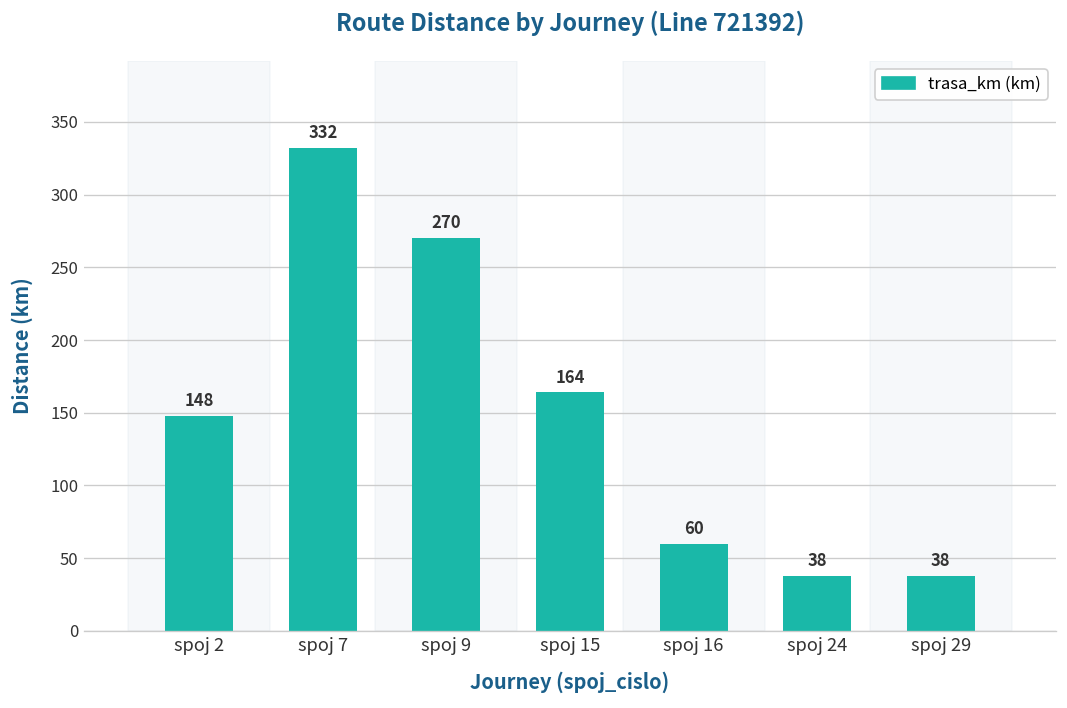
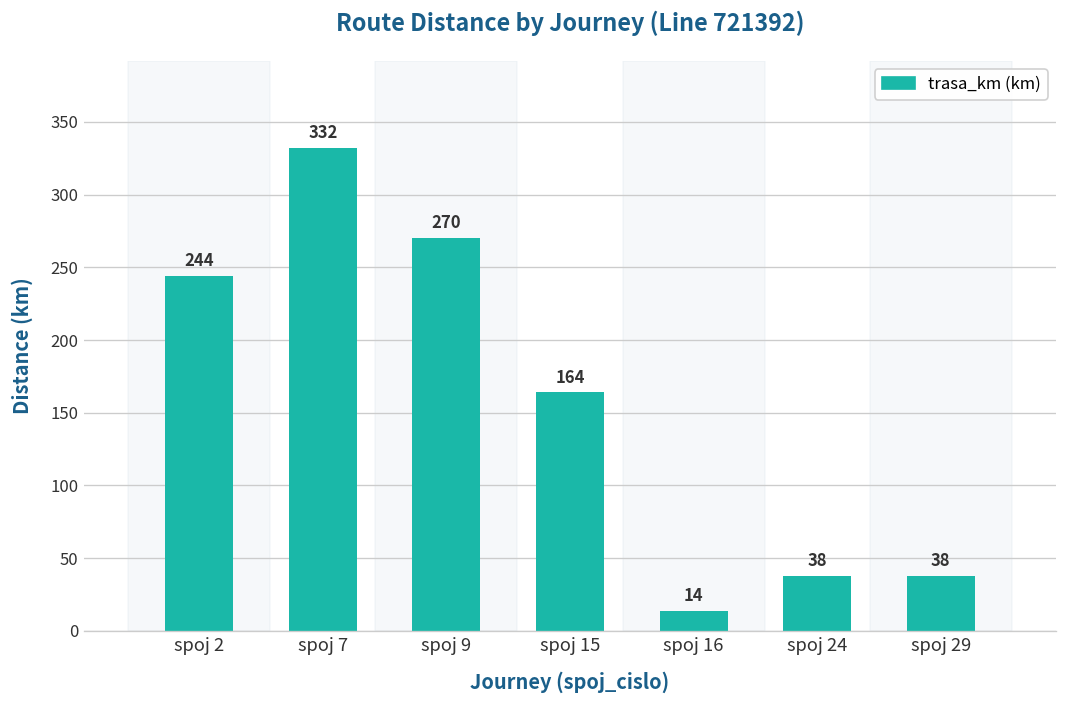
spoj 2: 148 -> 244
spoj 16: 60 -> 14
